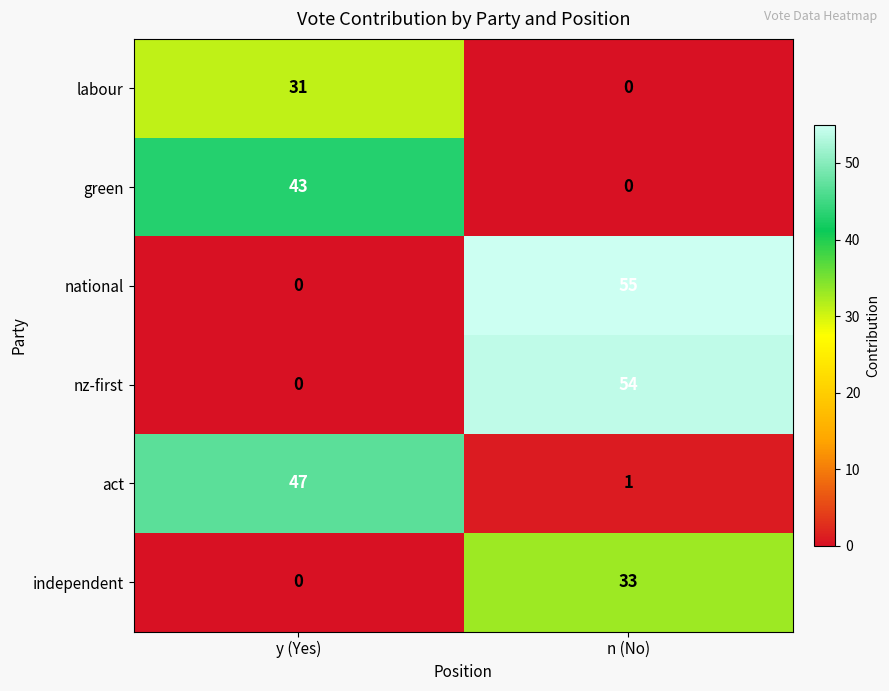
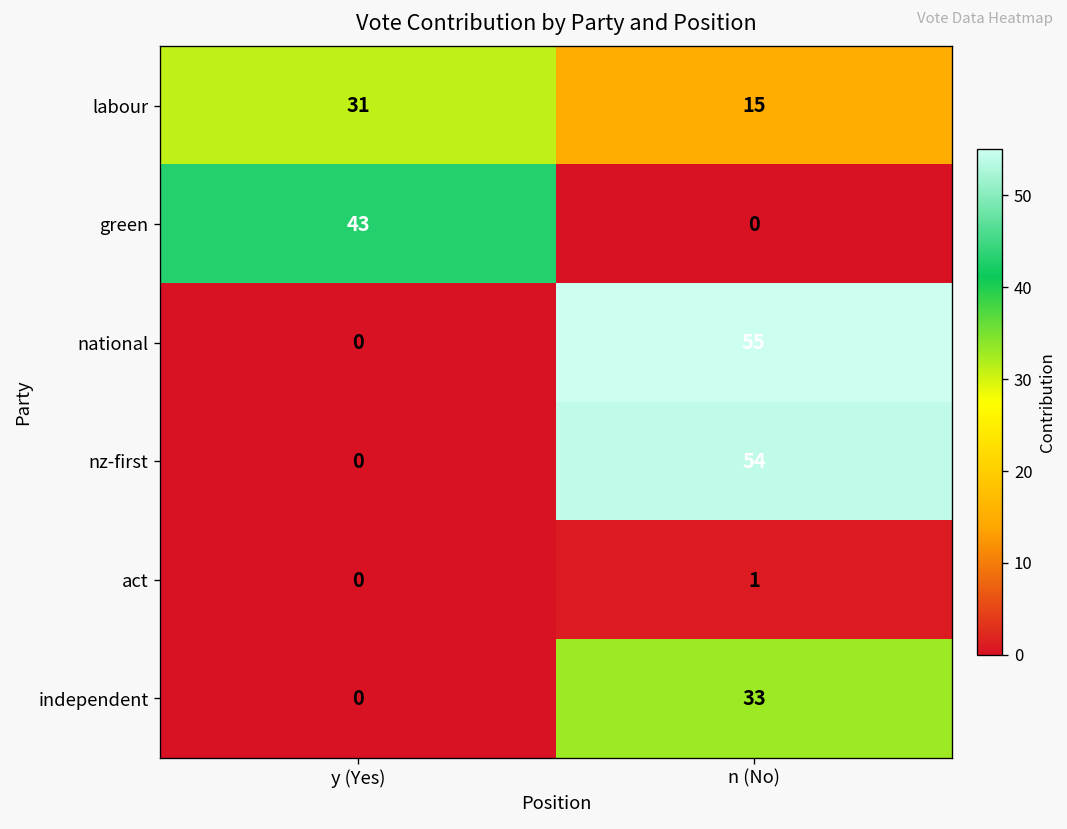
labour, n (No): 0 -> 15
act, y (Yes): 47 -> 0
